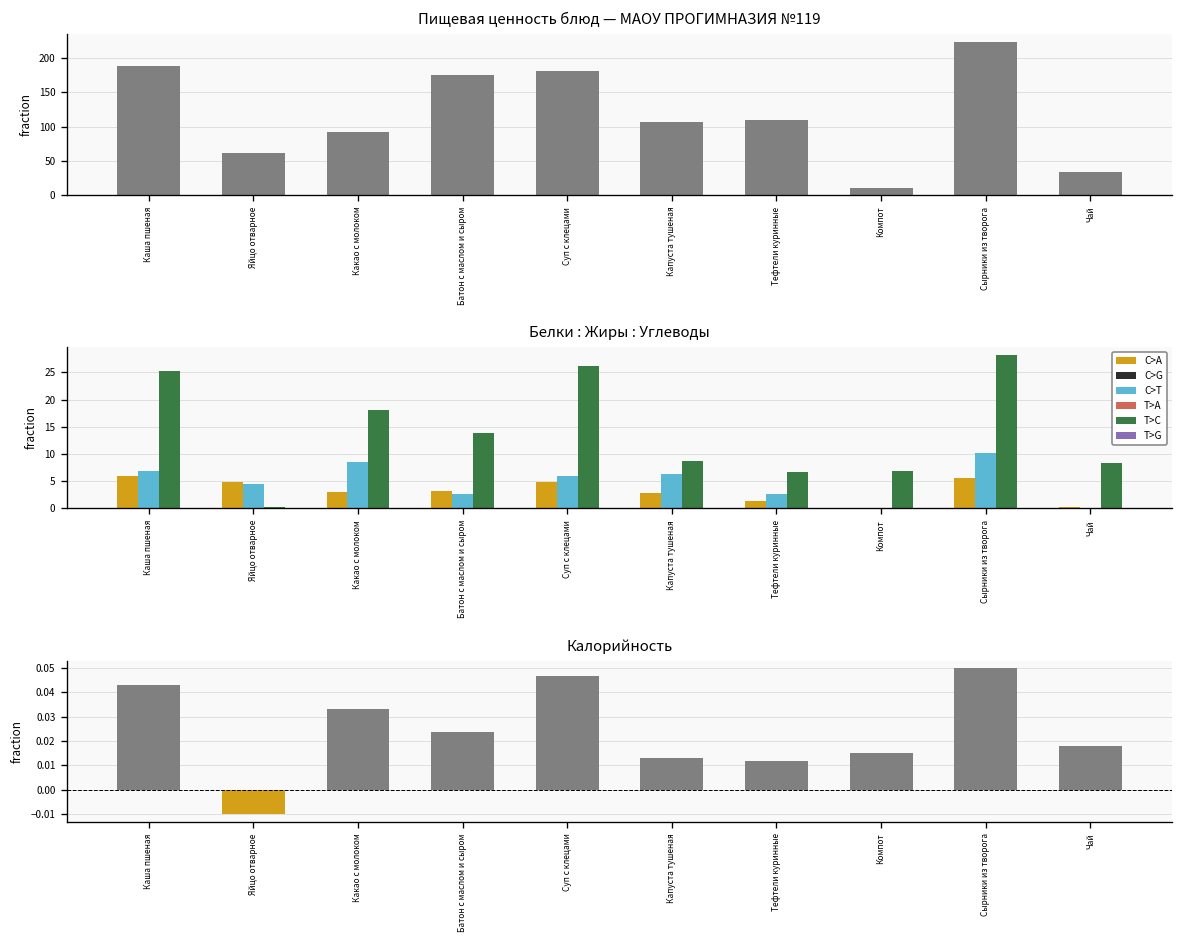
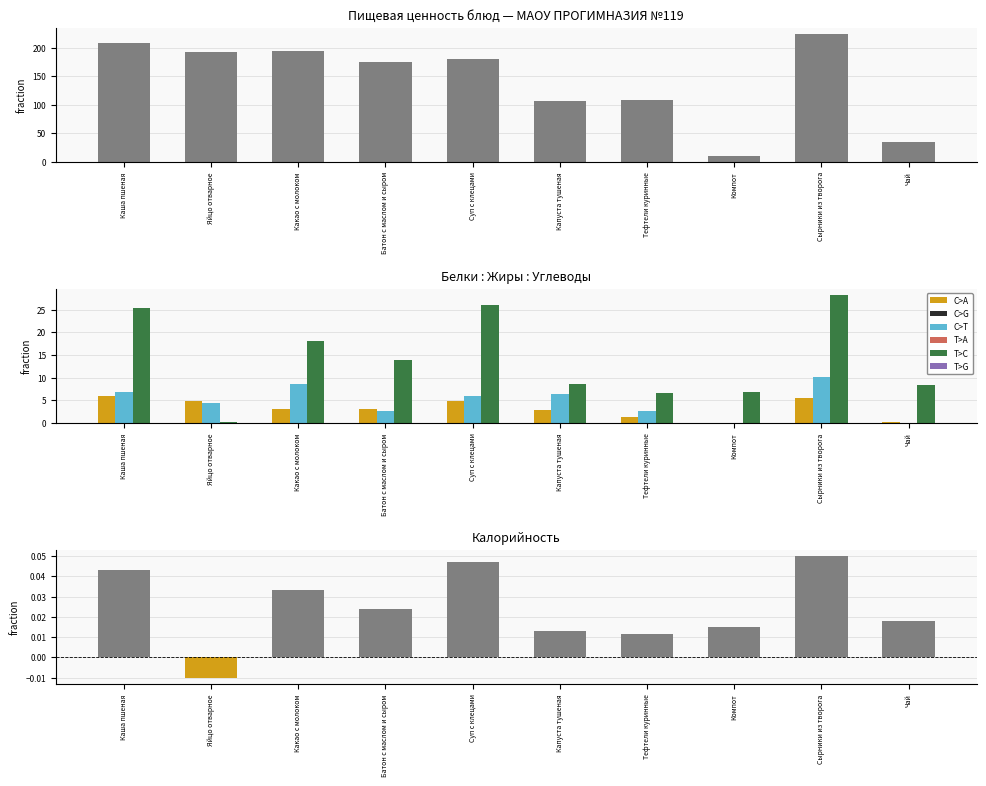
Пищевая ценность блюд — МАОУ ПРОГИМНАЗИЯ №119, Каша пшеная: 190 -> 210
Пищевая ценность блюд — МАОУ ПРОГИМНАЗИЯ №119, Яйцо отварное: 60 -> 190
Пищевая ценность блюд — МАОУ ПРОГИМНАЗИЯ №119, Какао с молоком: 90 -> 190
